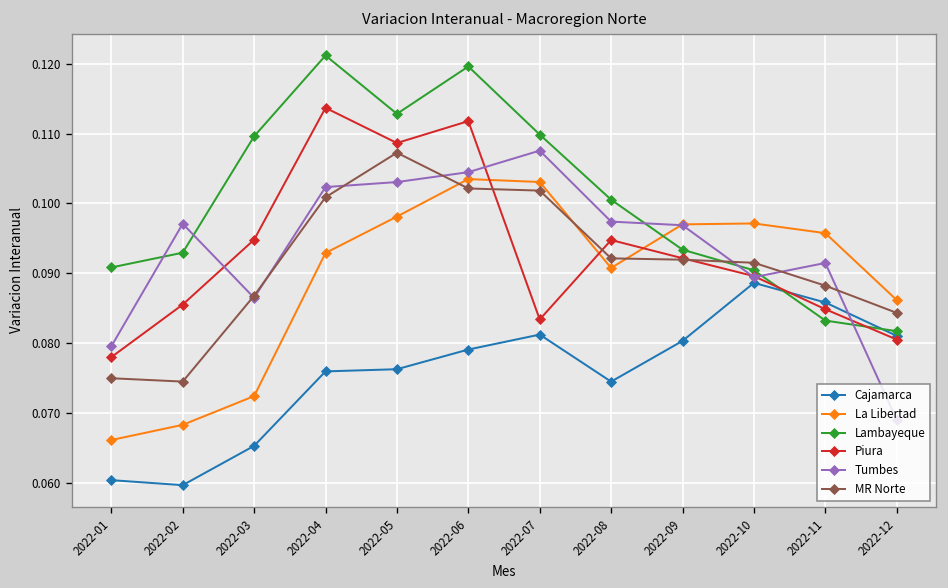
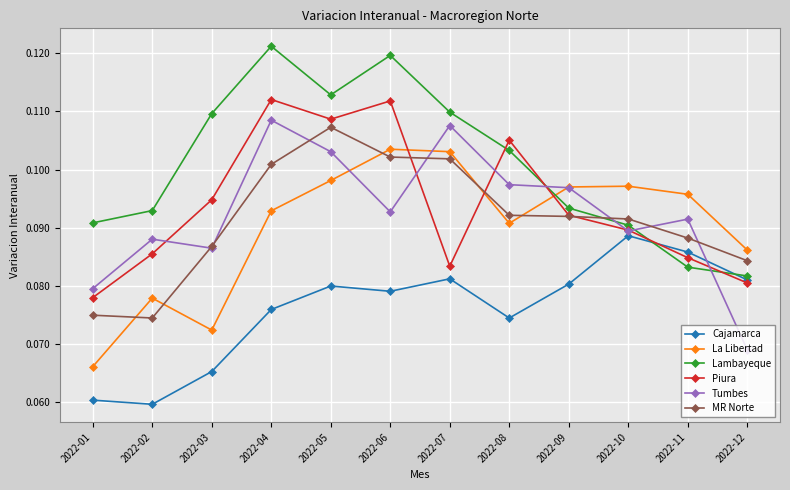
La Libertad, 2022-02: 0.068 -> 0.078
Tumbes, 2022-02: 0.097 -> 0.088
Piura, 2022-04: 0.114 -> 0.112
Tumbes, 2022-04: 0.102 -> 0.108
Cajamarca, 2022-05: 0.076 -> 0.080
Tumbes, 2022-06: 0.104 -> 0.093
Lambayeque, 2022-08: 0.101 -> 0.103
Piura, 2022-08: 0.095 -> 0.105
